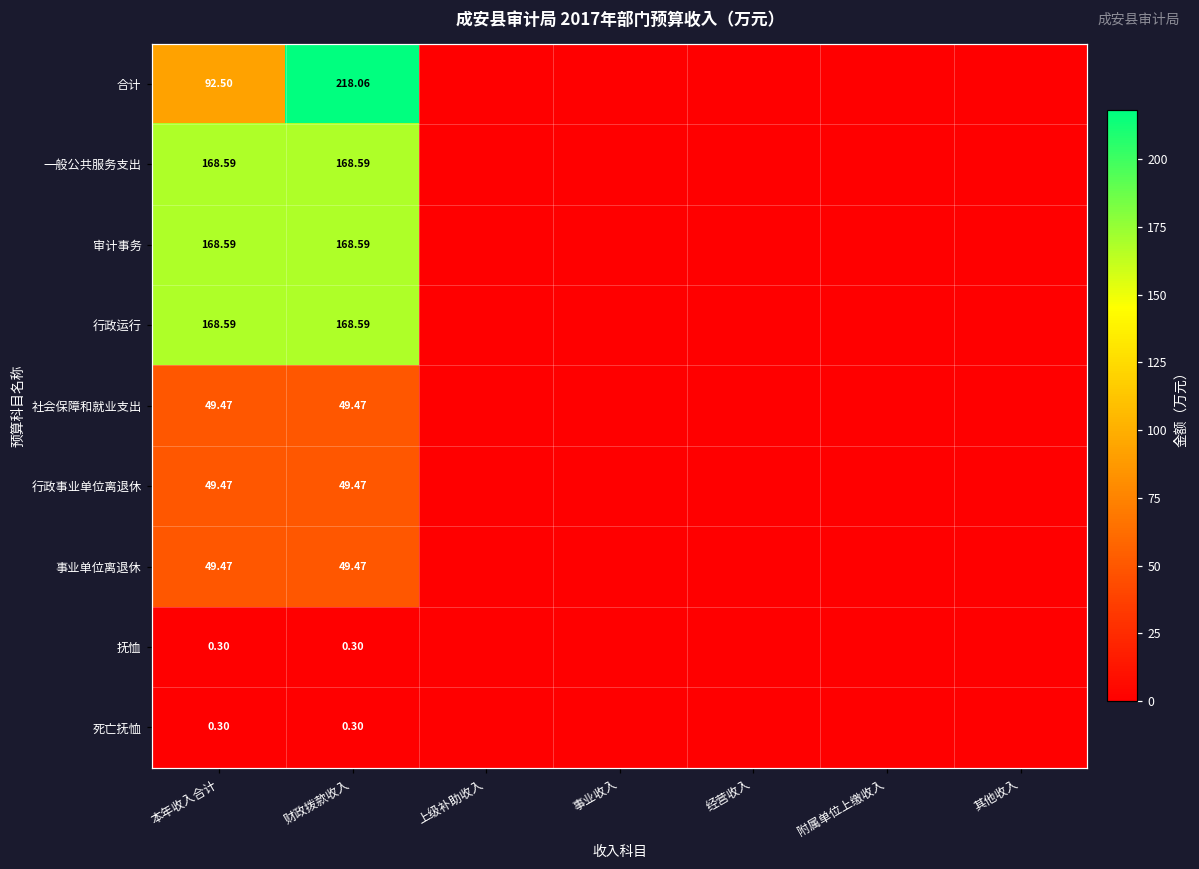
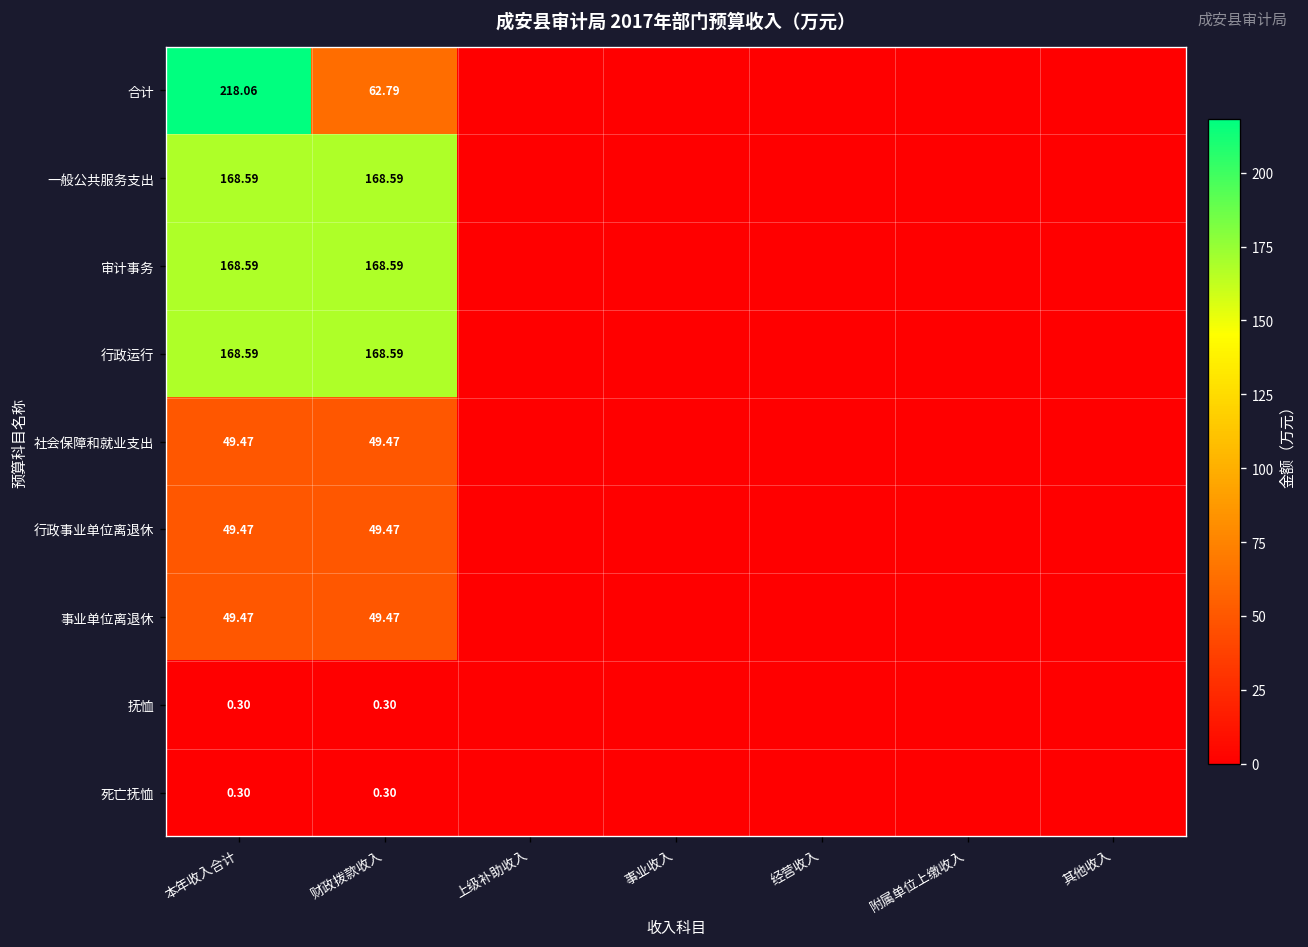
合计, 本年收入合计: 92.50 -> 218.06
合计, 财政拨款收入: 218.06 -> 62.79
